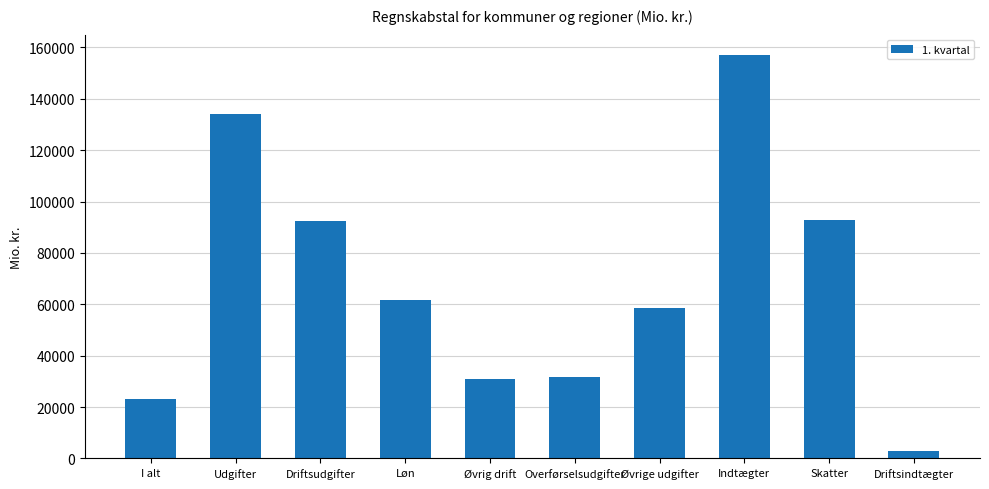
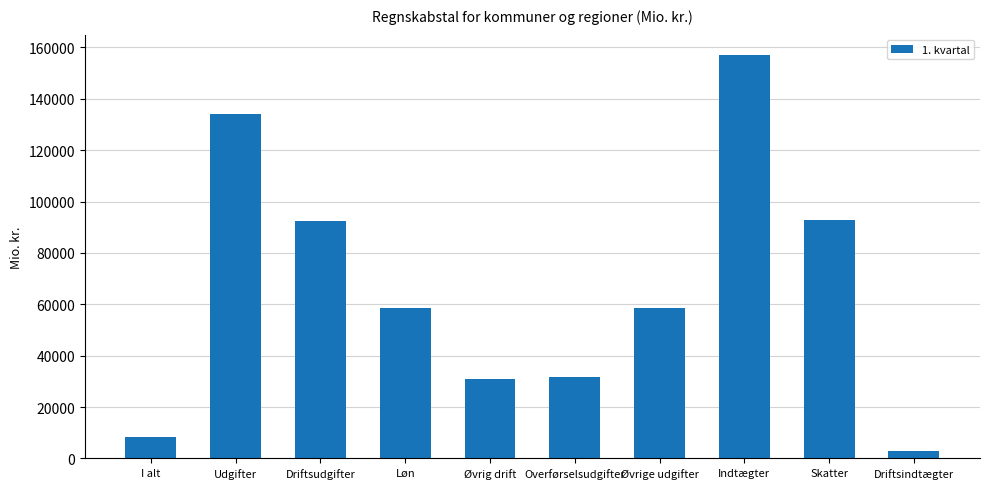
I alt: 23000 -> 8000
Løn: 62000 -> 58000
